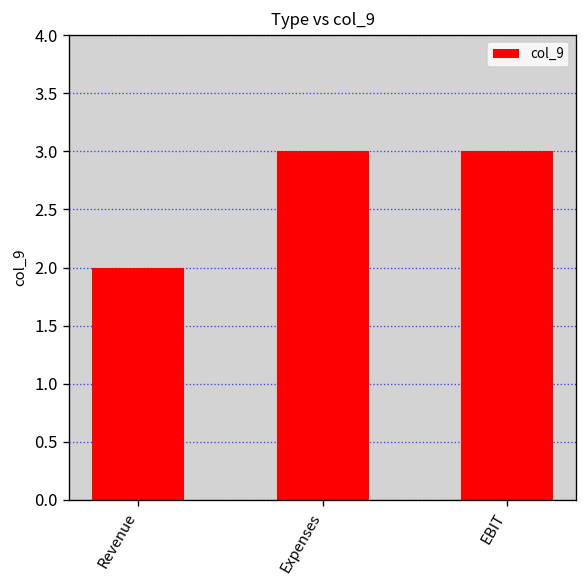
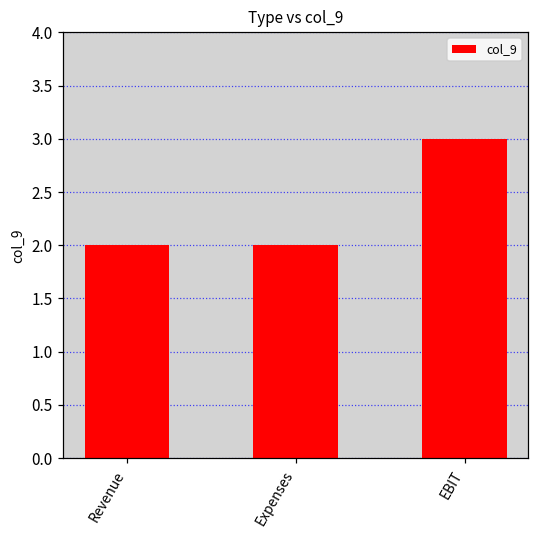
Expenses: 3 -> 2
